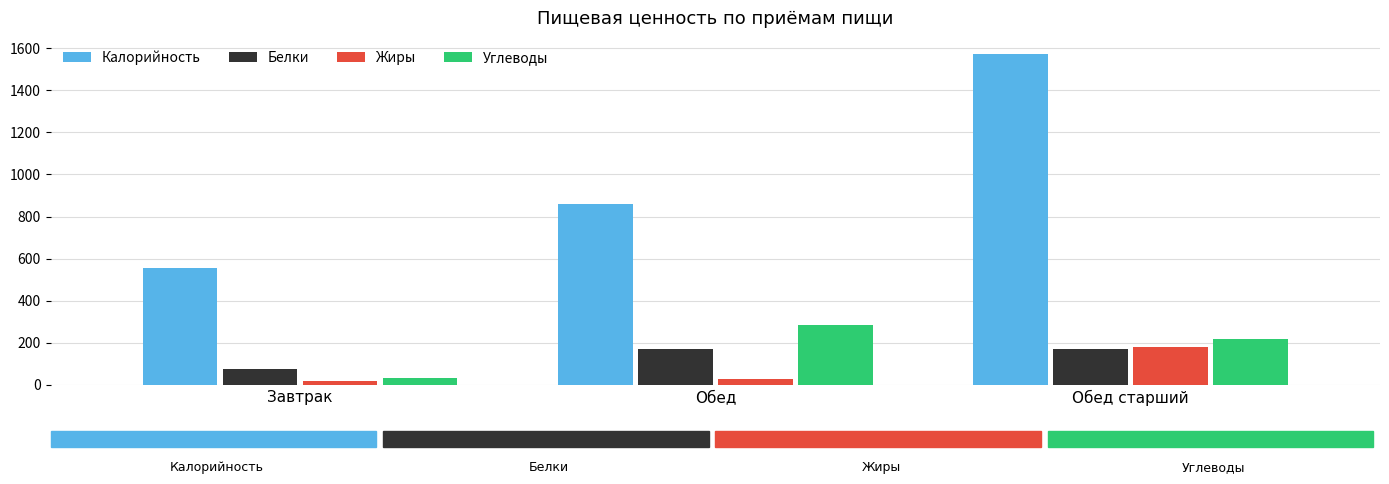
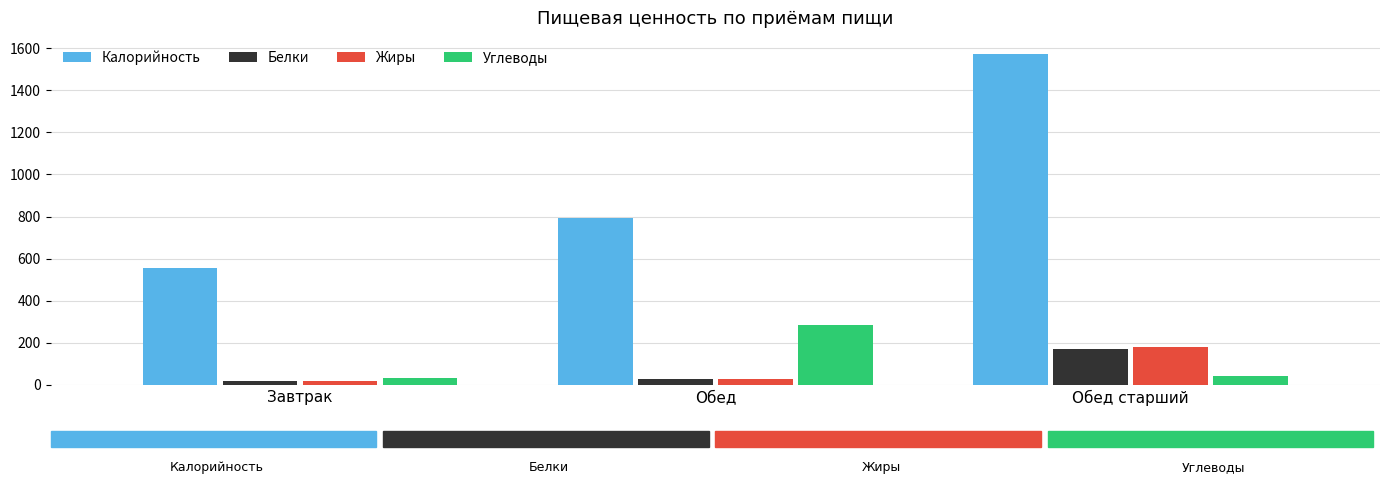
Белки, Завтрак: 80 -> 20
Калорийность, Обед: 860 -> 790
Белки, Обед: 170 -> 30
Углеводы, Обед старший: 220 -> 40
